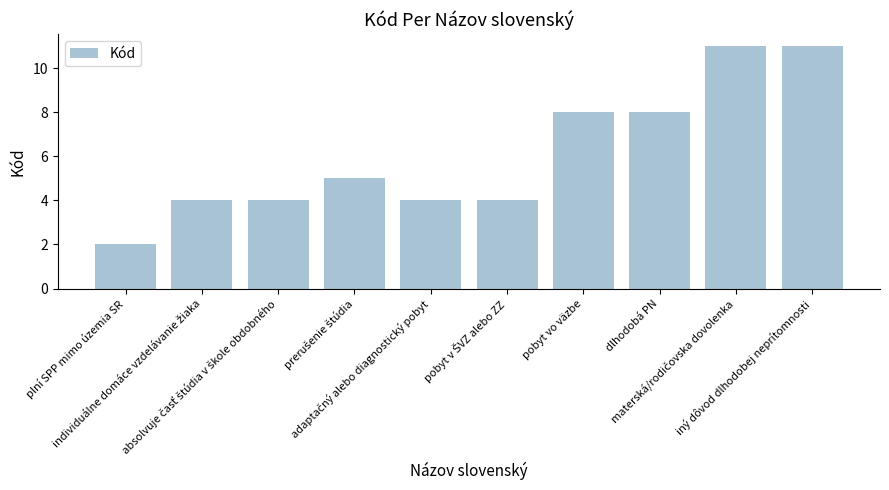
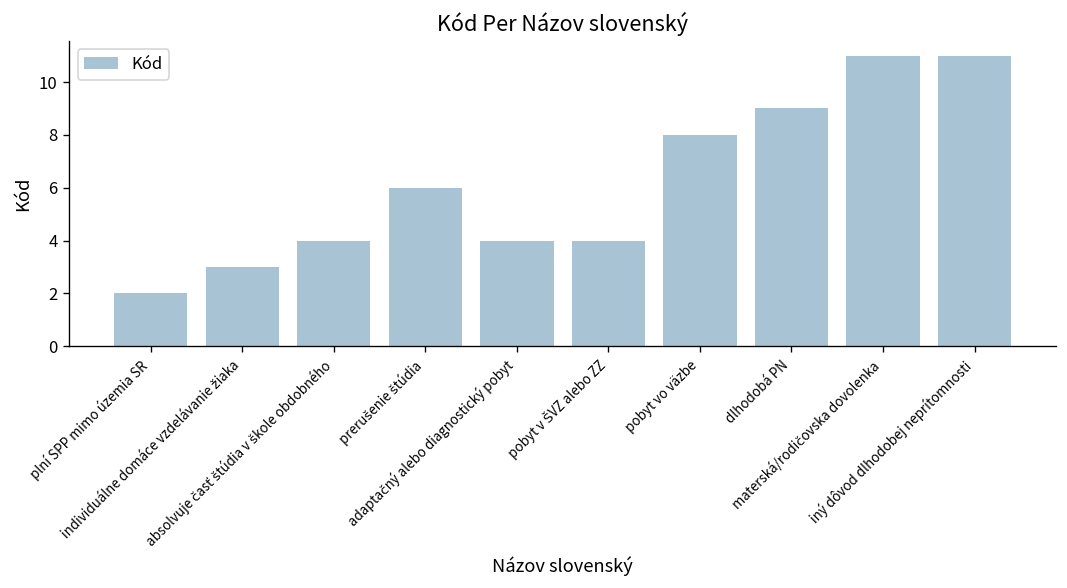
individuálne domáce vzdelávanie žiaka: 4 -> 3
prerušenie štúdia: 5 -> 6
dlhodobá PN: 8 -> 9
